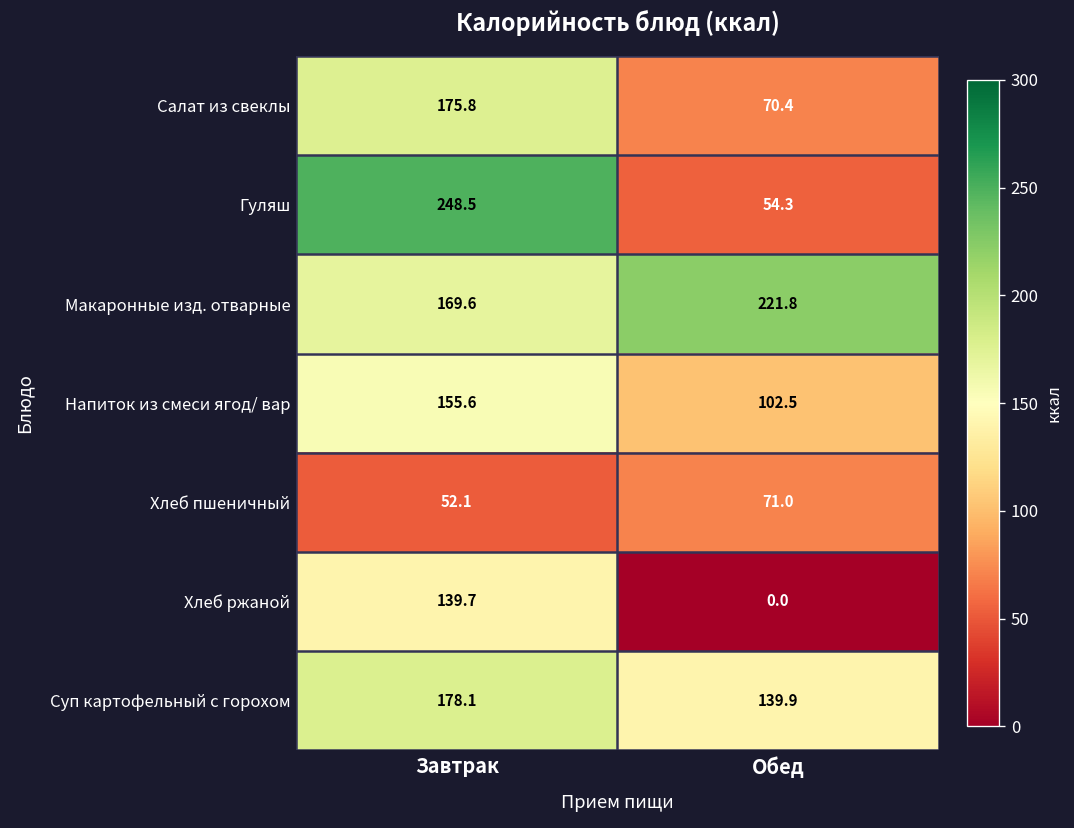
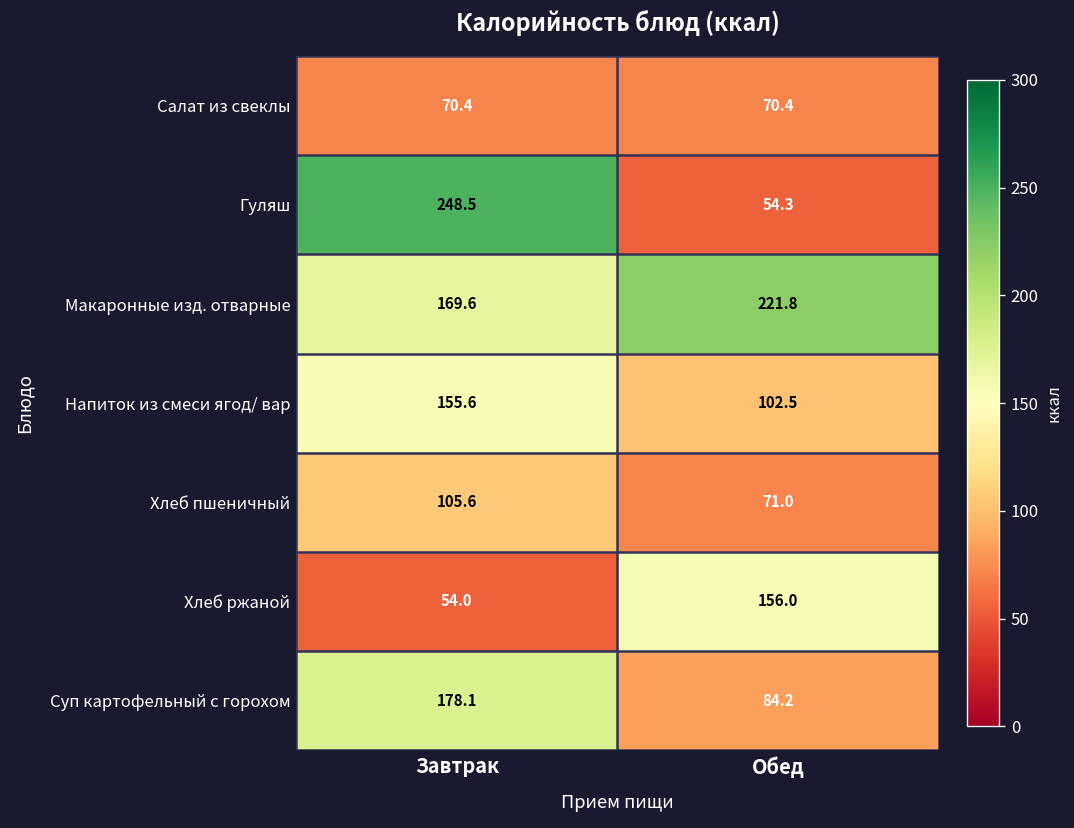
Салат из свеклы, Завтрак: 175.8 -> 70.4
Хлеб пшеничный, Завтрак: 52.1 -> 105.6
Хлеб ржаной, Завтрак: 139.7 -> 54.0
Хлеб ржаной, Обед: 0.0 -> 156.0
Суп картофельный с горохом, Обед: 139.9 -> 84.2
